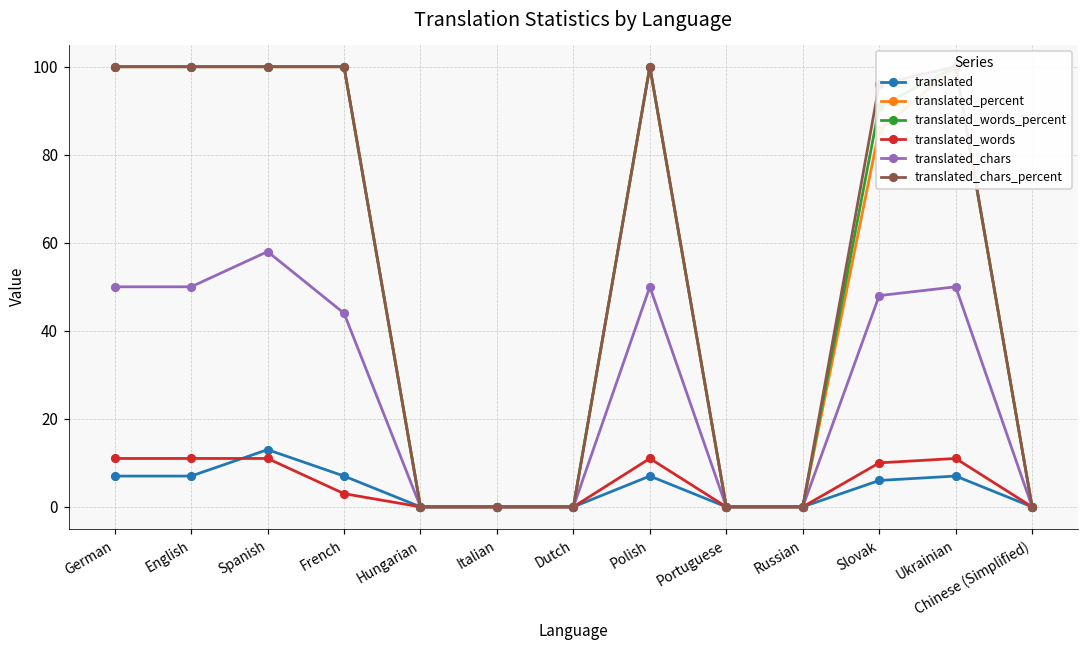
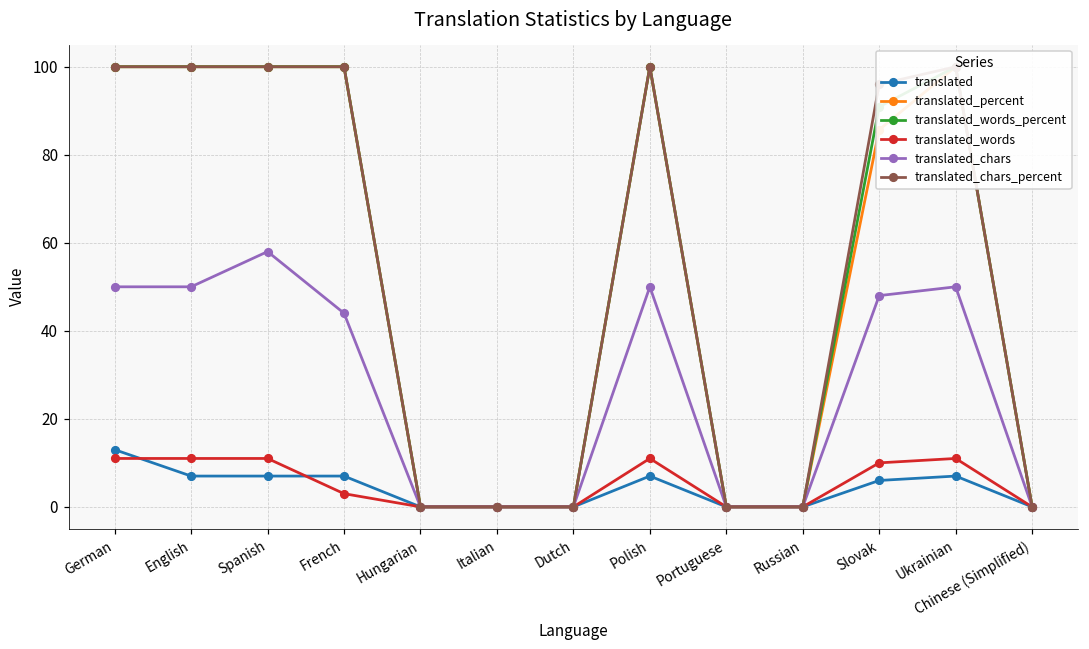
translated, German: 7 -> 13
translated, Spanish: 13 -> 7
